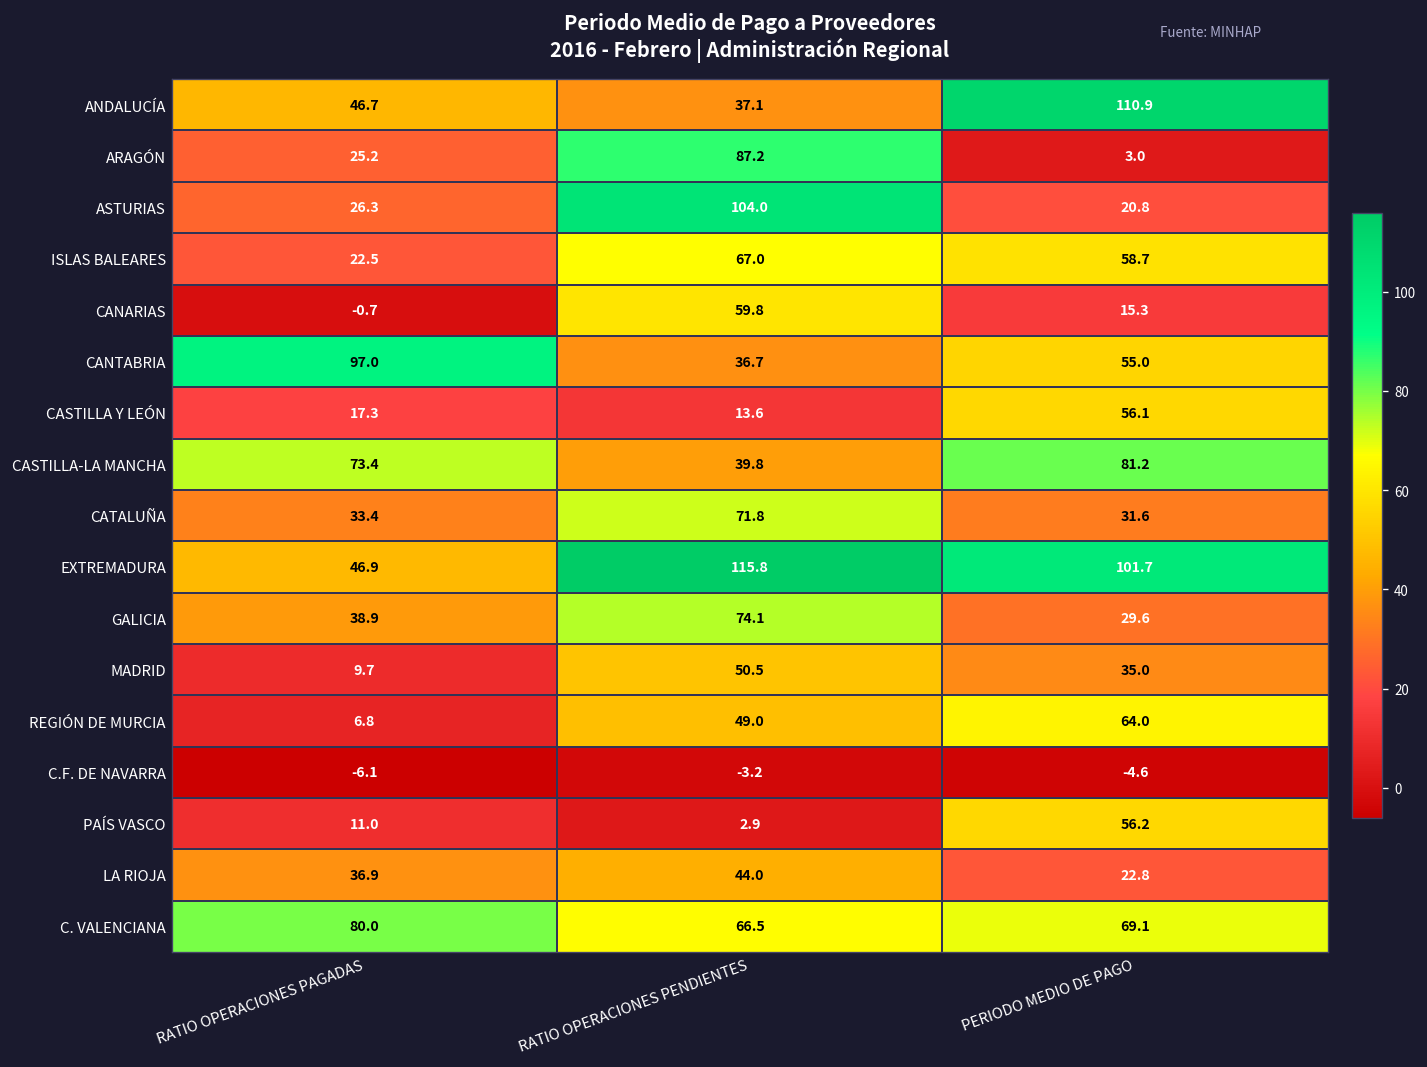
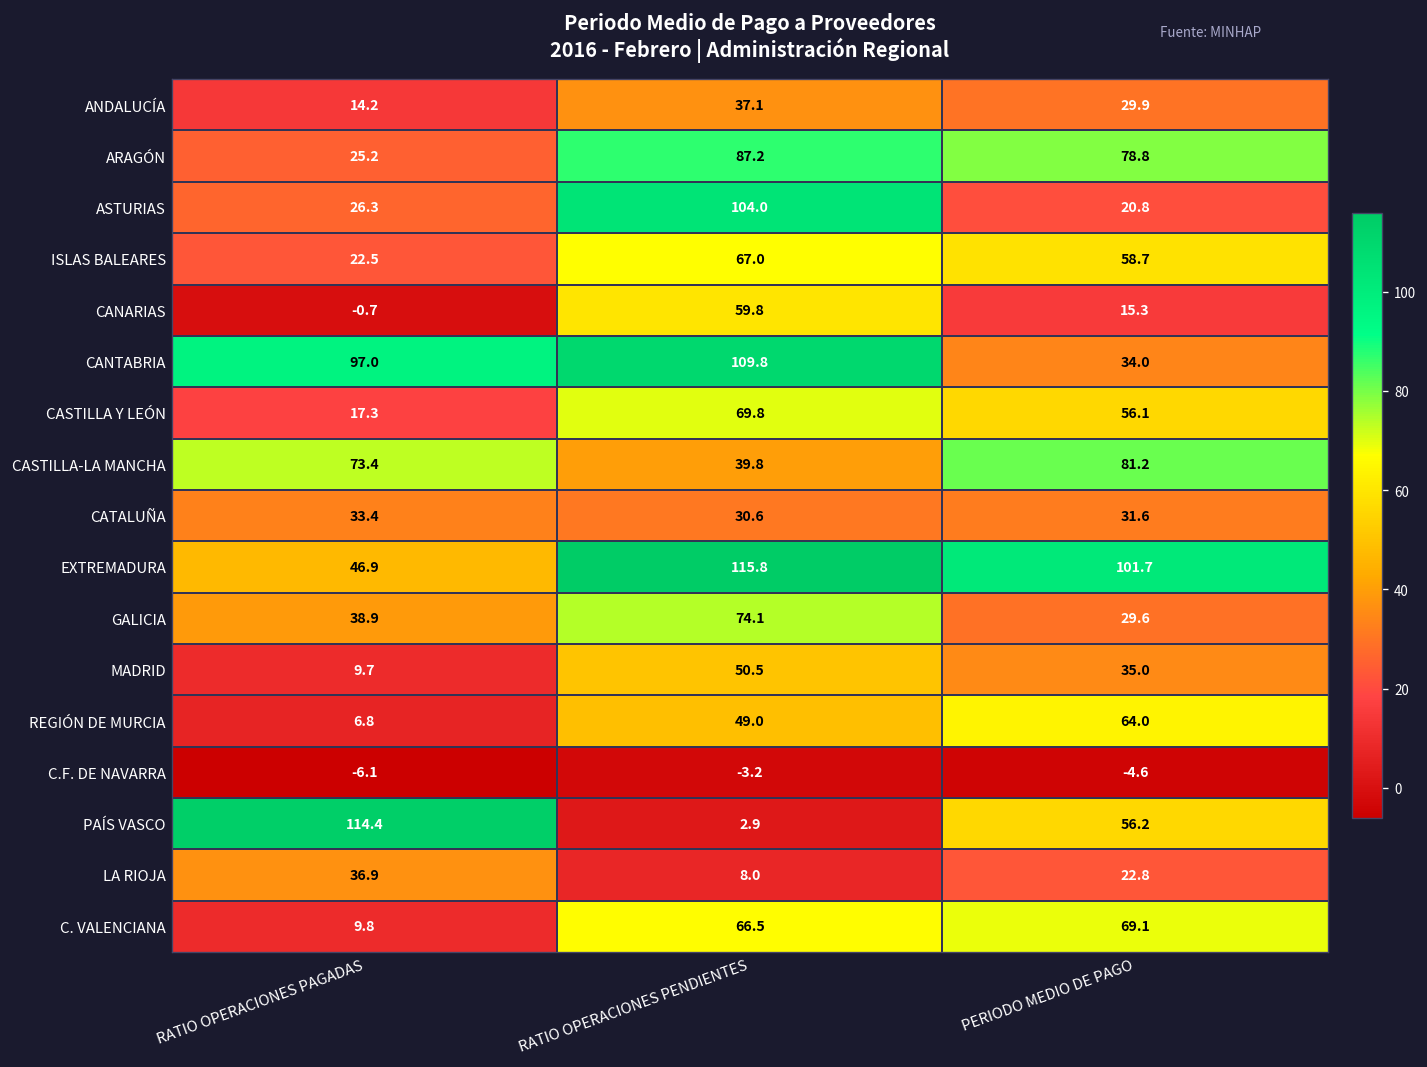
ANDALUCÍA, RATIO OPERACIONES PAGADAS: 46.7 -> 14.2
ANDALUCÍA, PERIODO MEDIO DE PAGO: 110.9 -> 29.9
ARAGÓN, PERIODO MEDIO DE PAGO: 3.0 -> 78.8
CANTABRIA, RATIO OPERACIONES PENDIENTES: 36.7 -> 109.8
CANTABRIA, PERIODO MEDIO DE PAGO: 55.0 -> 34.0
CASTILLA Y LEÓN, RATIO OPERACIONES PENDIENTES: 13.6 -> 69.8
CATALUÑA, RATIO OPERACIONES PENDIENTES: 71.8 -> 30.6
PAÍS VASCO, RATIO OPERACIONES PAGADAS: 11.0 -> 114.4
LA RIOJA, RATIO OPERACIONES PENDIENTES: 44.0 -> 8.0
C. VALENCIANA, RATIO OPERACIONES PAGADAS: 80.0 -> 9.8
